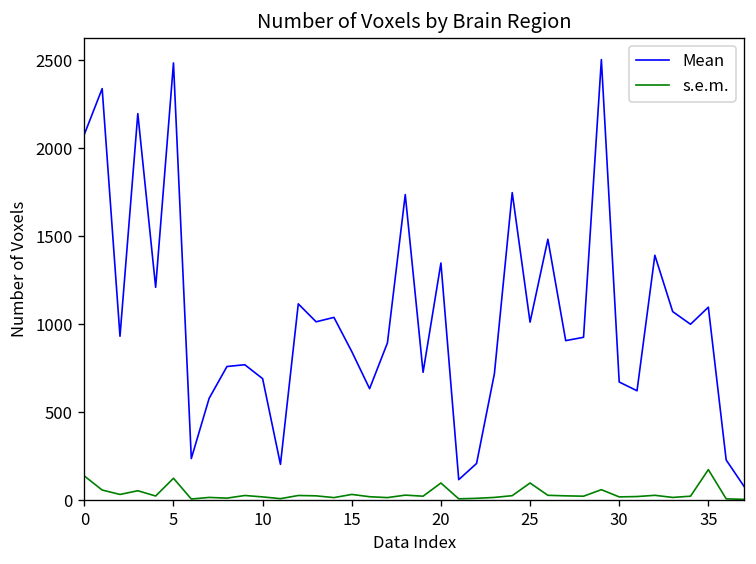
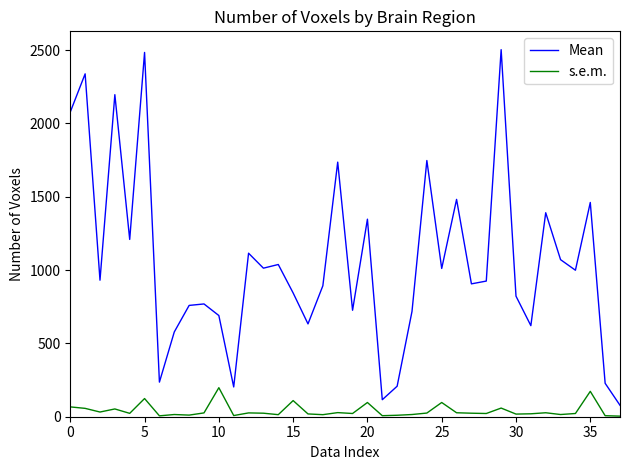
s.e.m., 0: 140 -> 70
s.e.m., 10: 20 -> 200
s.e.m., 15: 30 -> 110
Mean, 30: 670 -> 820
Mean, 35: 1100 -> 1460
